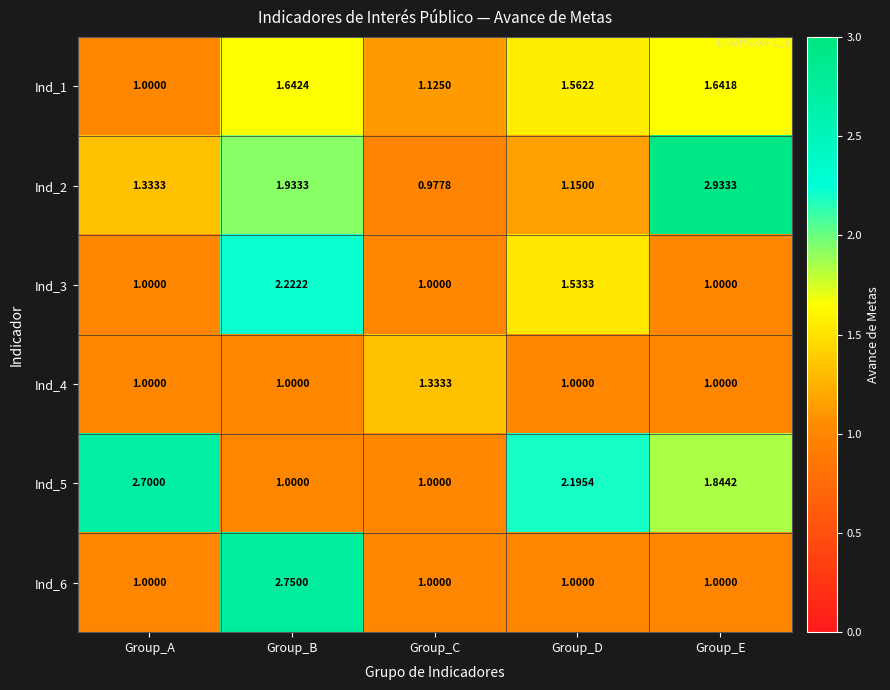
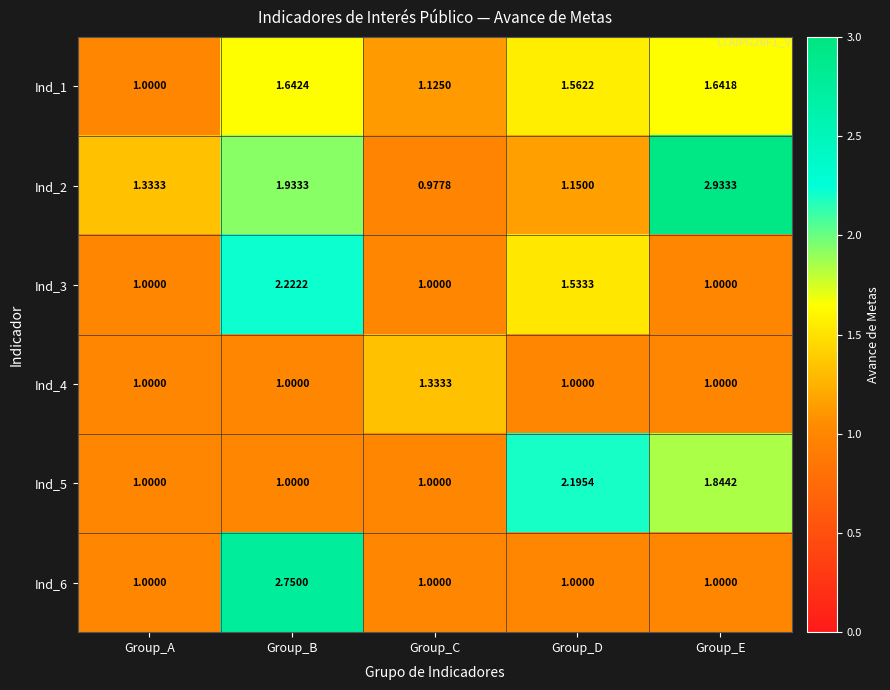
Ind_5, Group_A: 2.7000 -> 1.0000
